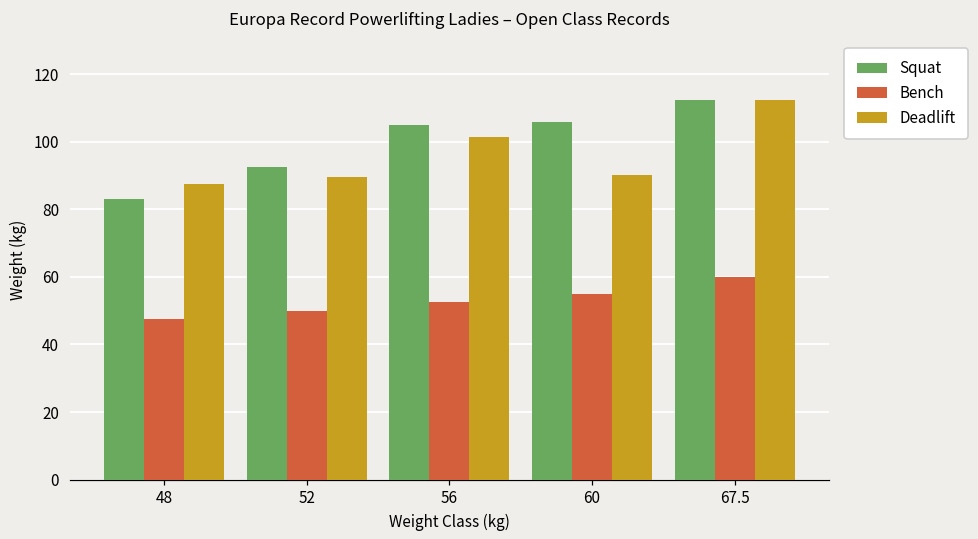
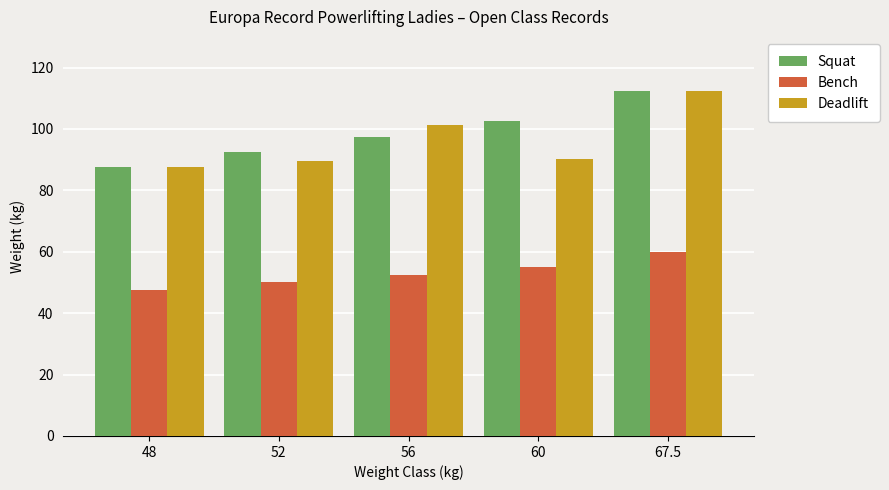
Squat, 48: 83 -> 88
Squat, 56: 105 -> 98
Squat, 60: 106 -> 103
